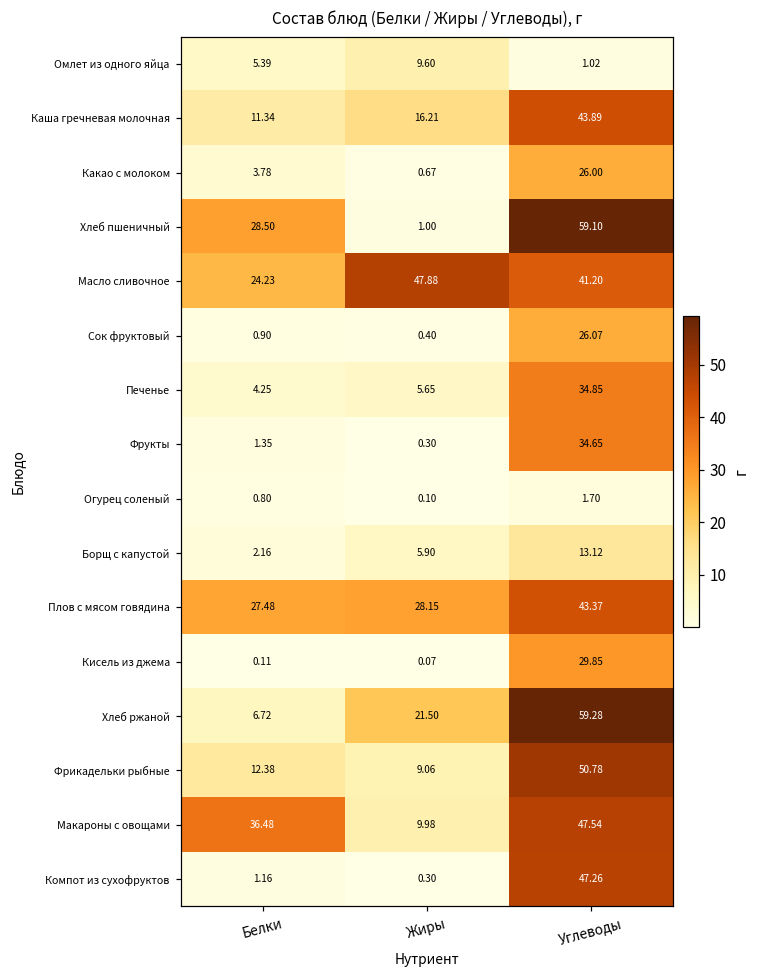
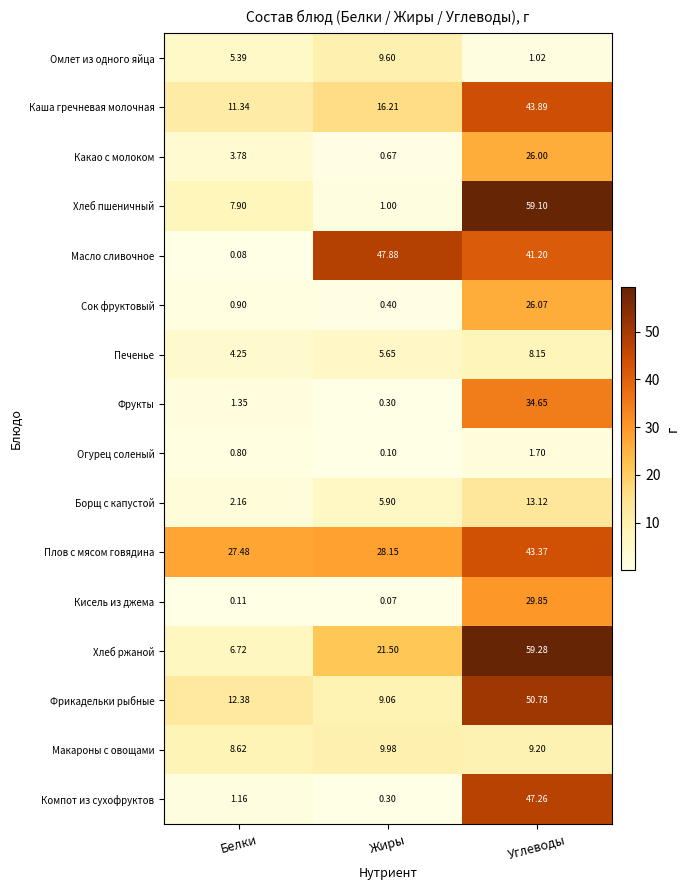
Хлеб пшеничный, Белки: 28.50 -> 7.90
Масло сливочное, Белки: 24.23 -> 0.08
Печенье, Углеводы: 34.85 -> 8.15
Макароны с овощами, Белки: 36.48 -> 8.62
Макароны с овощами, Углеводы: 47.54 -> 9.20
